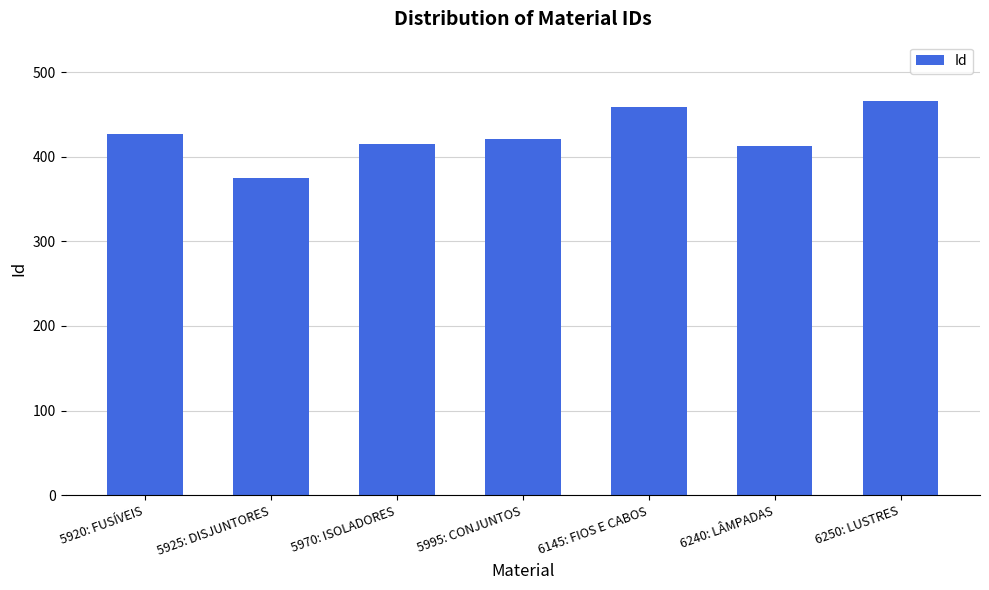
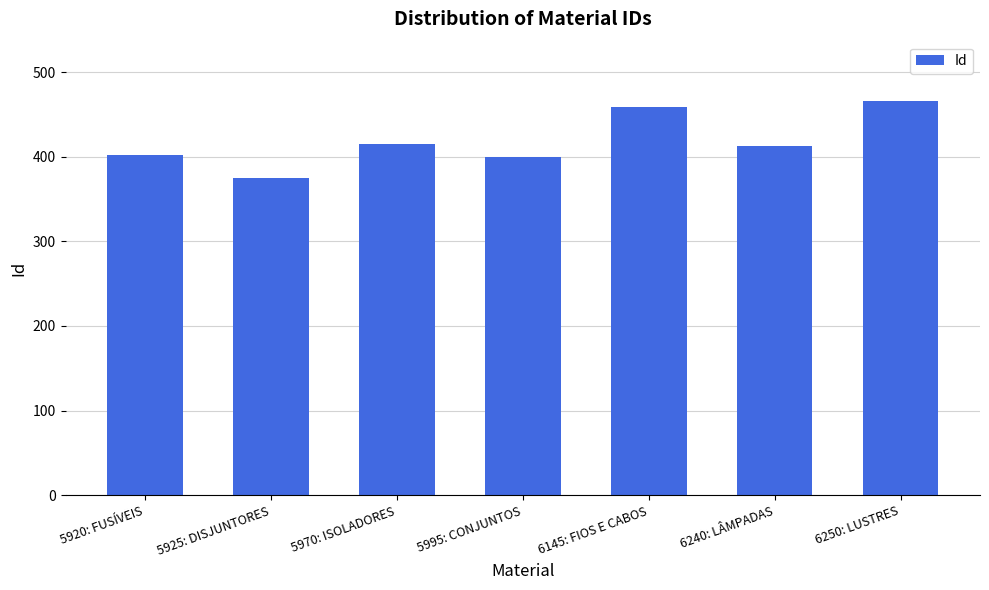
5920: FUSÍVEIS: 430 -> 400
5995: CONJUNTOS: 420 -> 400
